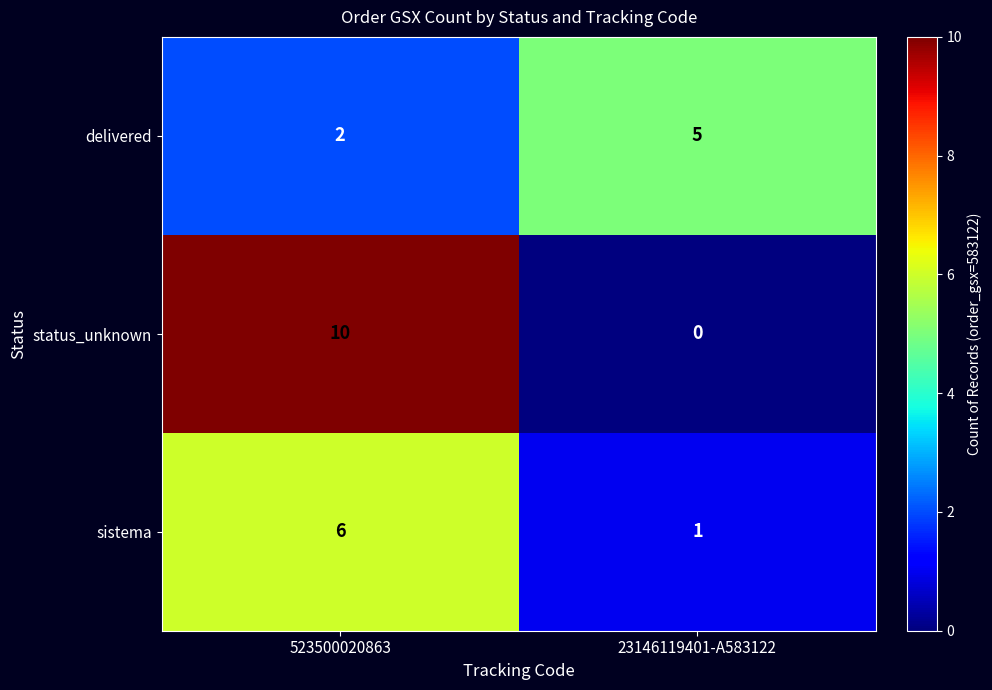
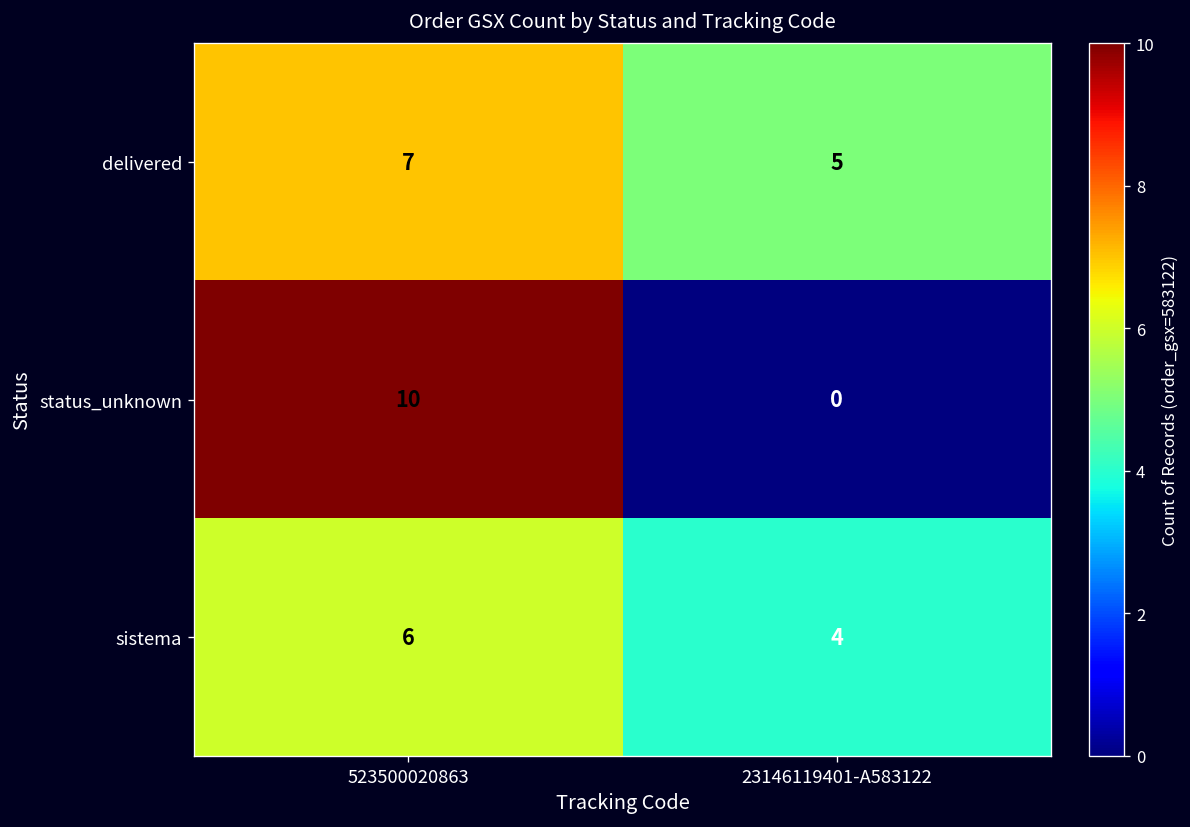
delivered, 523500020863: 2 -> 7
sistema, 23146119401-A583122: 1 -> 4
